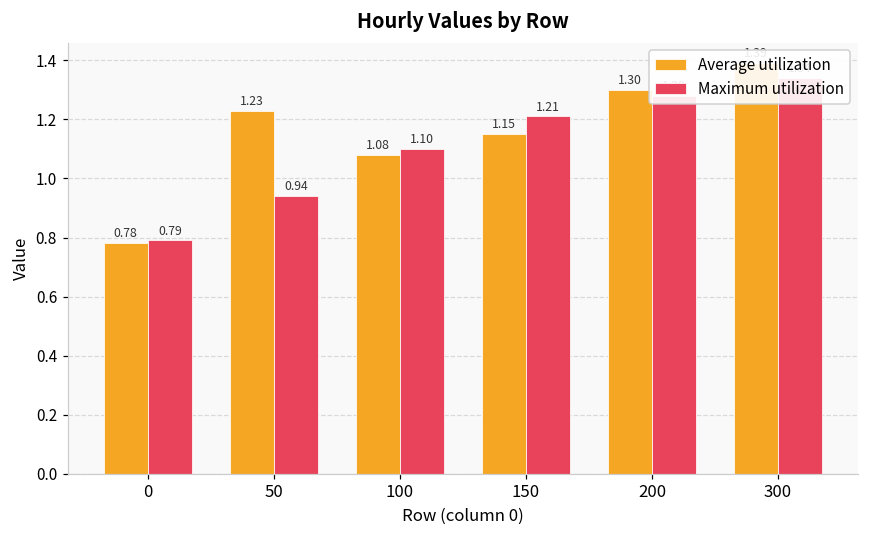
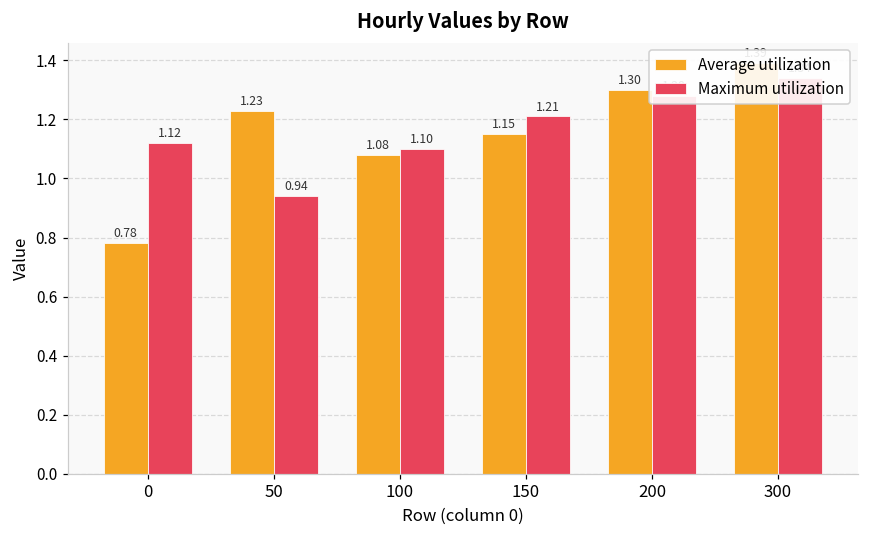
Maximum utilization, 0: 0.79 -> 1.12
